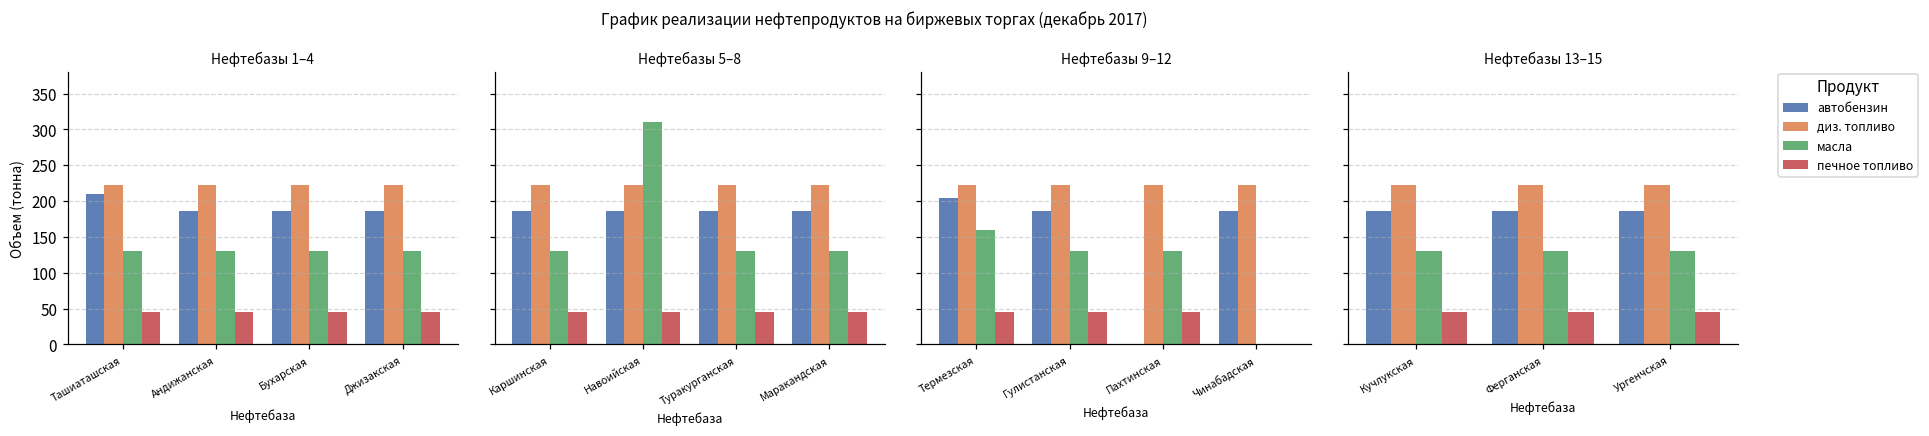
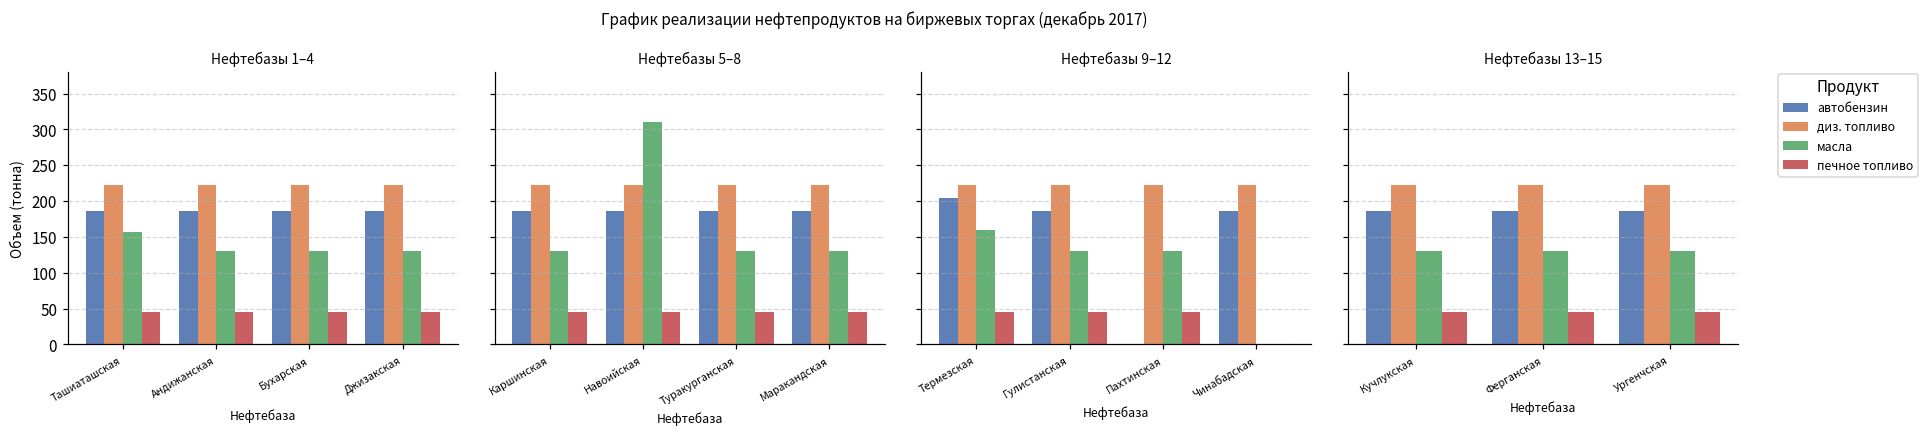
Нефтебазы 1–4, автобензин, Ташиаташская: 210 -> 190
Нефтебазы 1–4, масла, Ташиаташская: 130 -> 160
